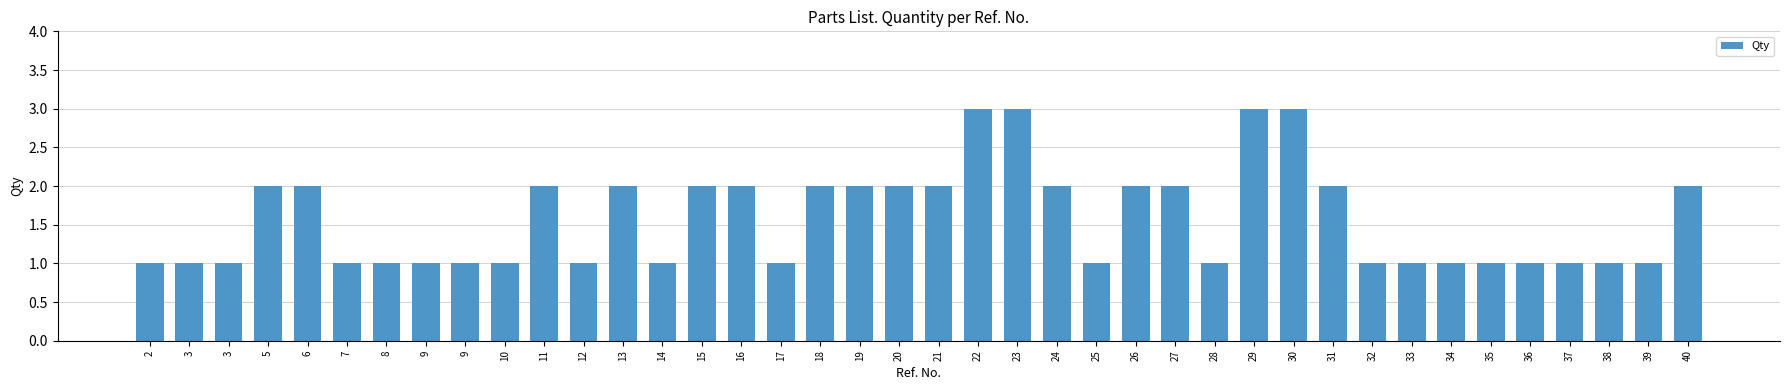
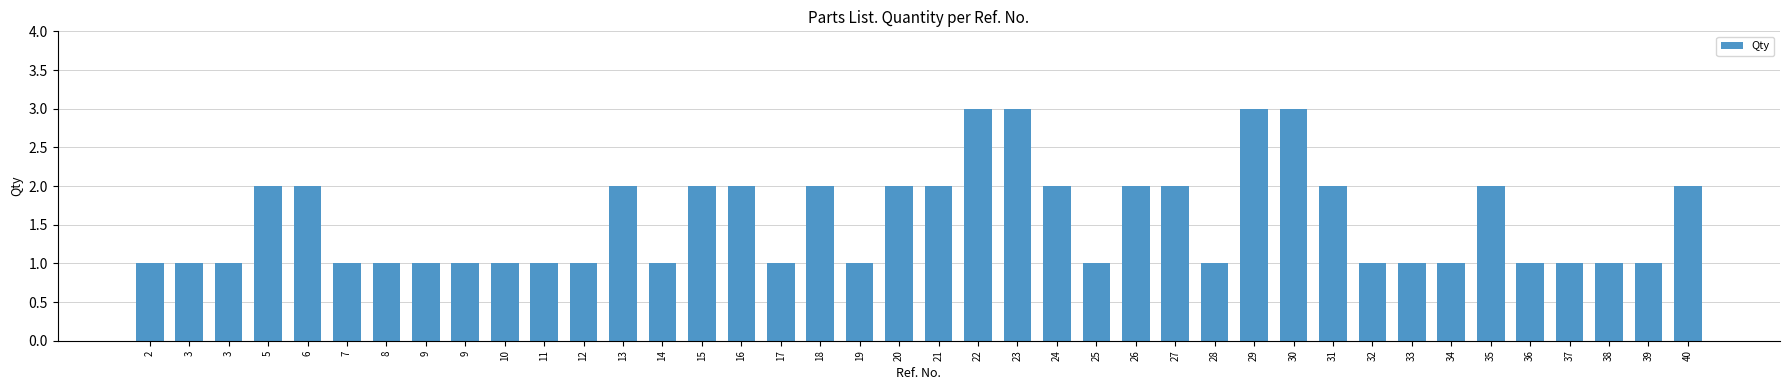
11: 2 -> 1
19: 2 -> 1
35: 1 -> 2
